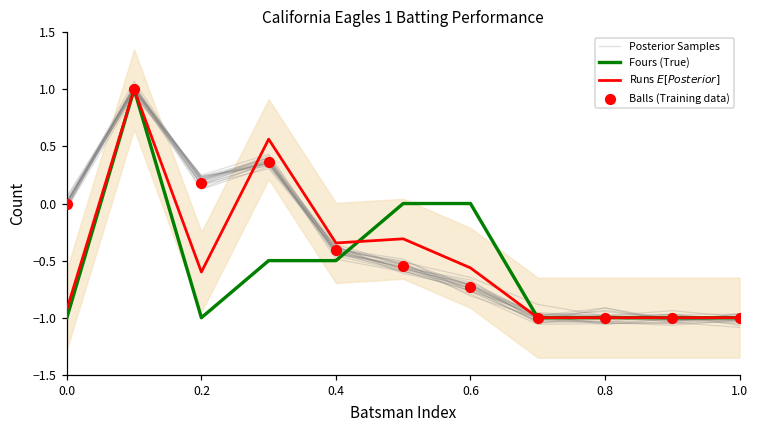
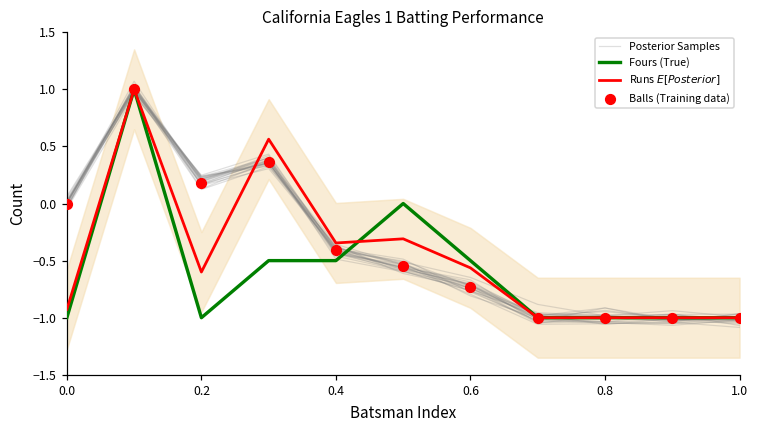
Fours (True), 0.6: 0.00 -> -0.50
